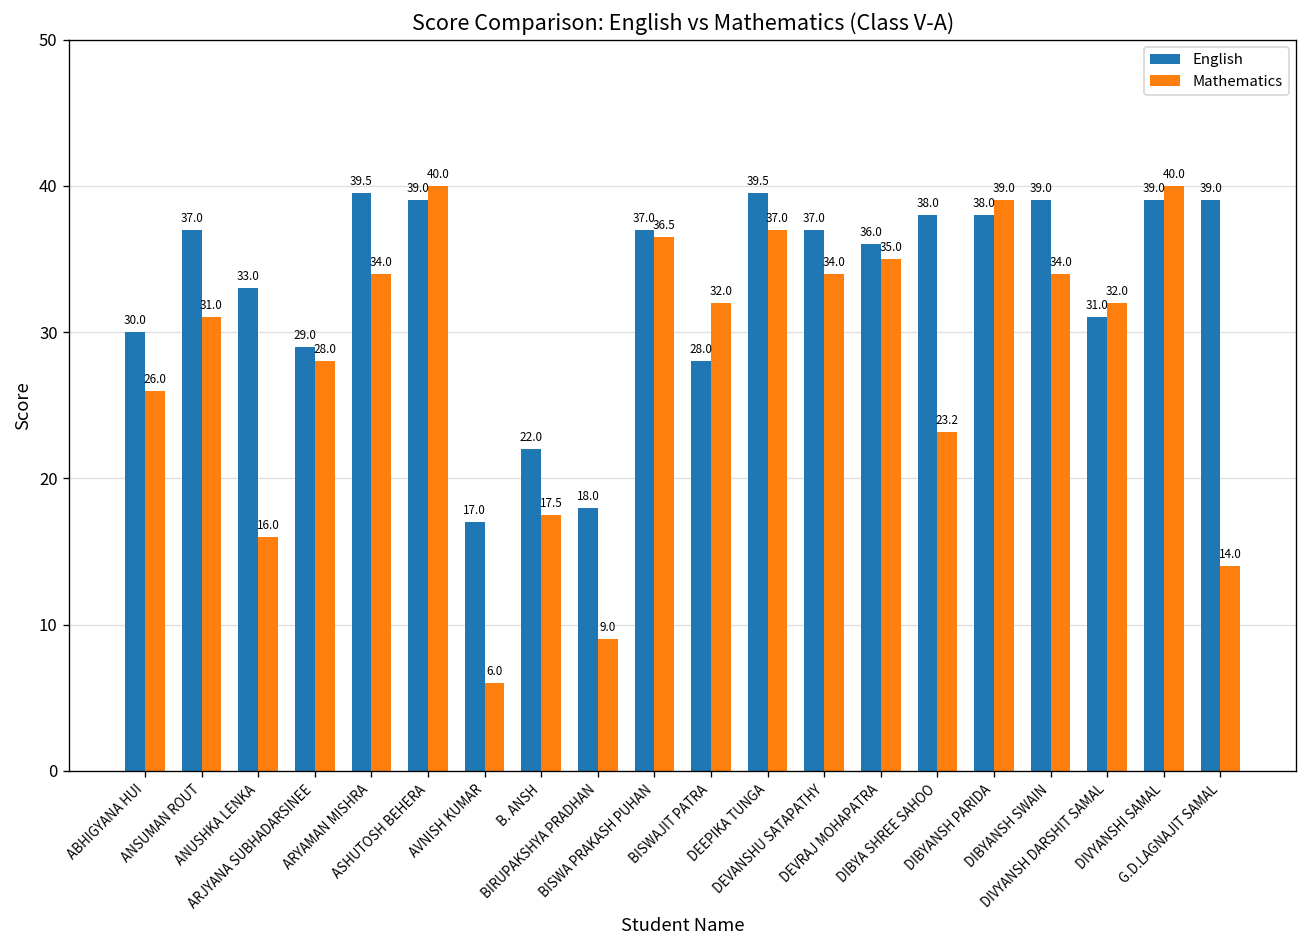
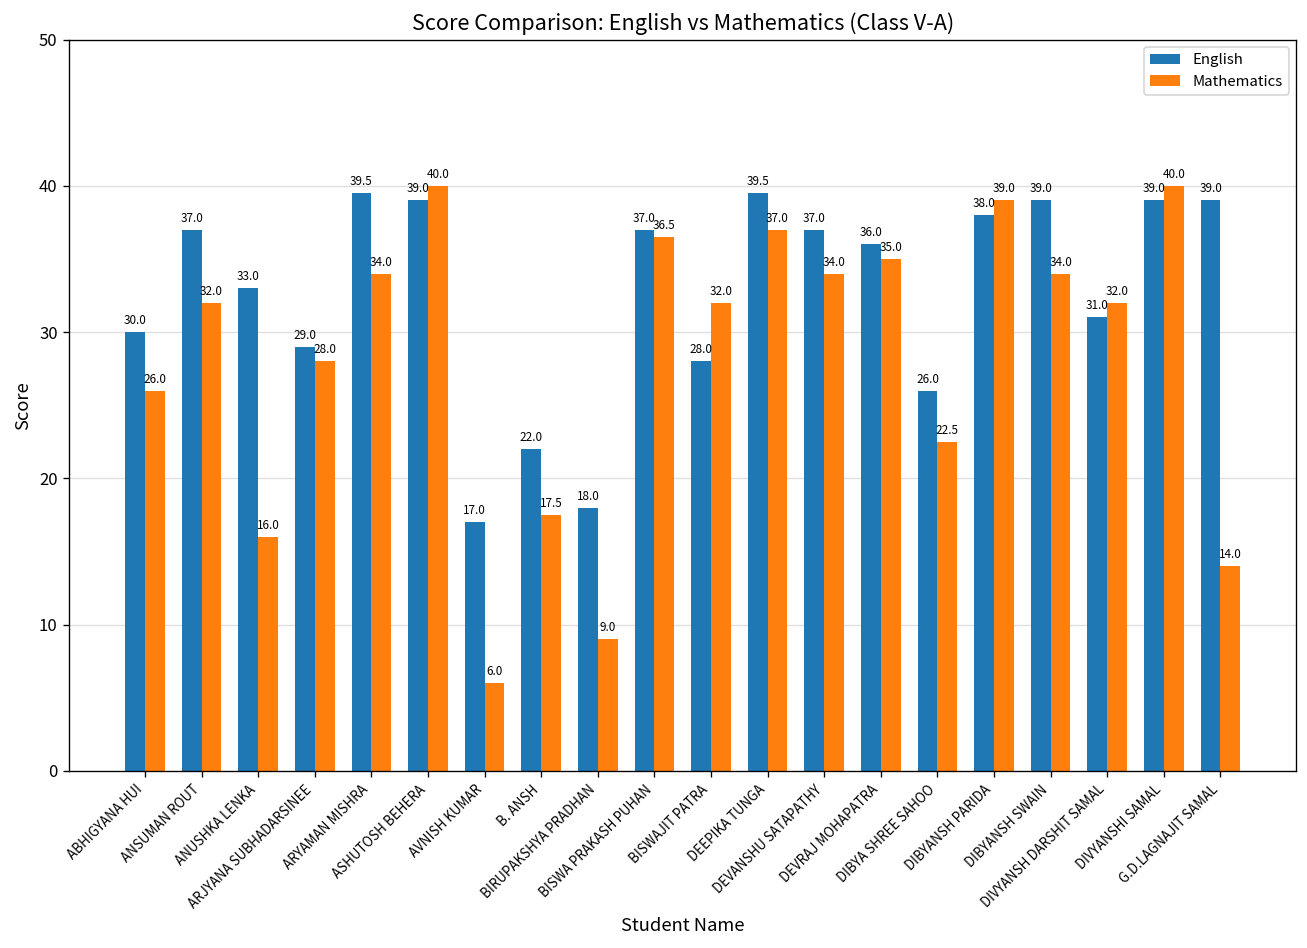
Mathematics, ANSUMAN ROUT: 31.0 -> 32.0
English, DIBYA SHREE SAHOO: 38.0 -> 26.0
Mathematics, DIBYA SHREE SAHOO: 23.2 -> 22.5
